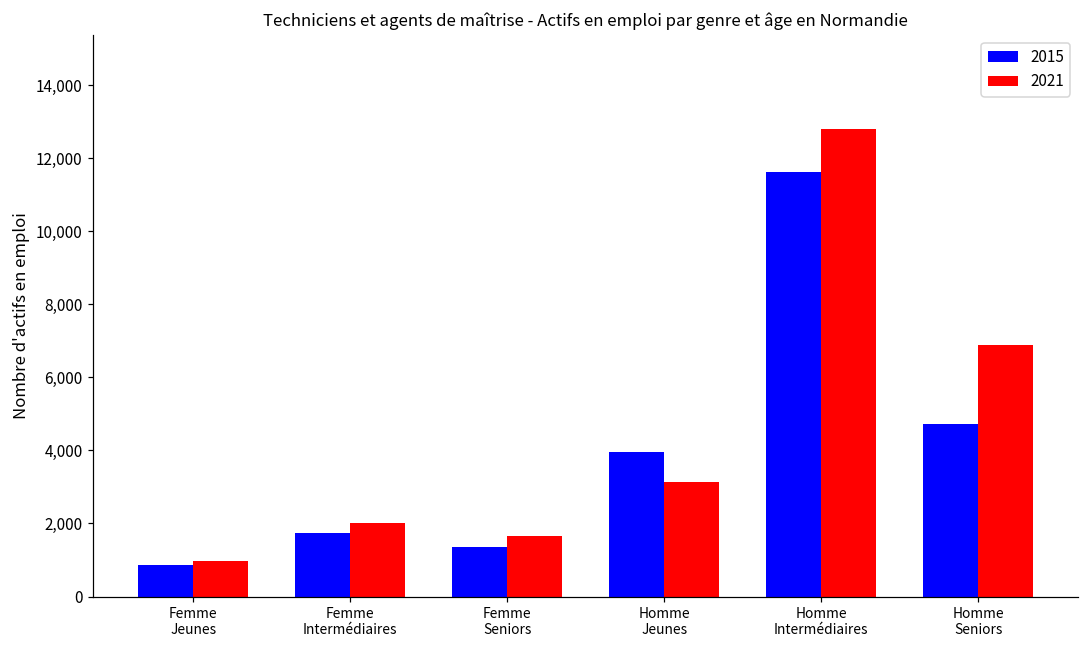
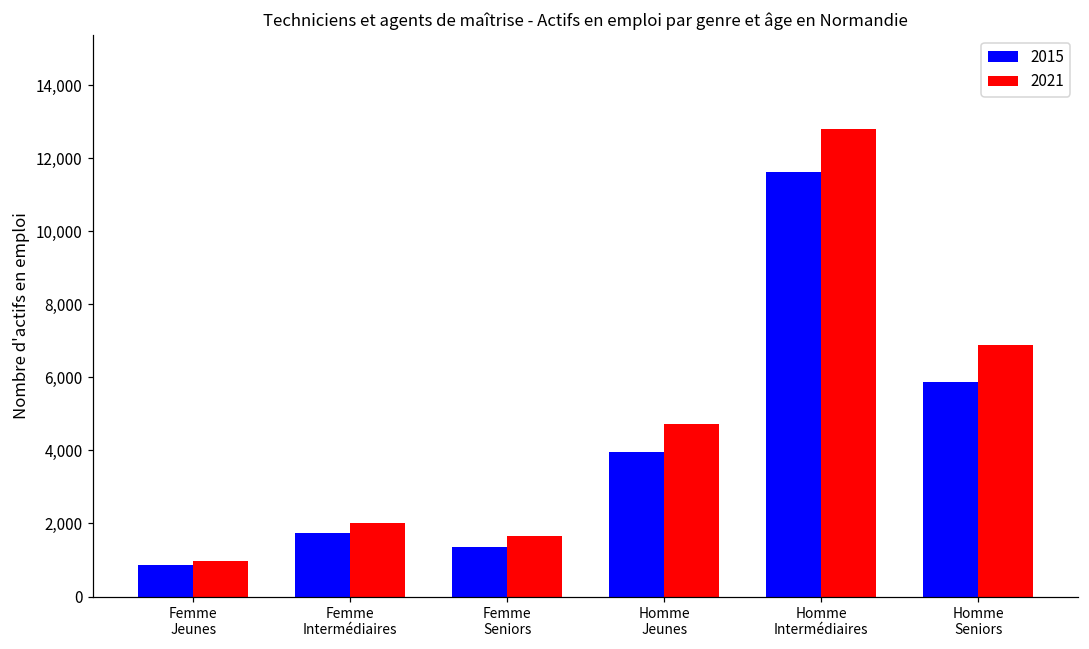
2021, Homme Jeunes: 3,100 -> 4,700
2015, Homme Seniors: 4,700 -> 5,900
